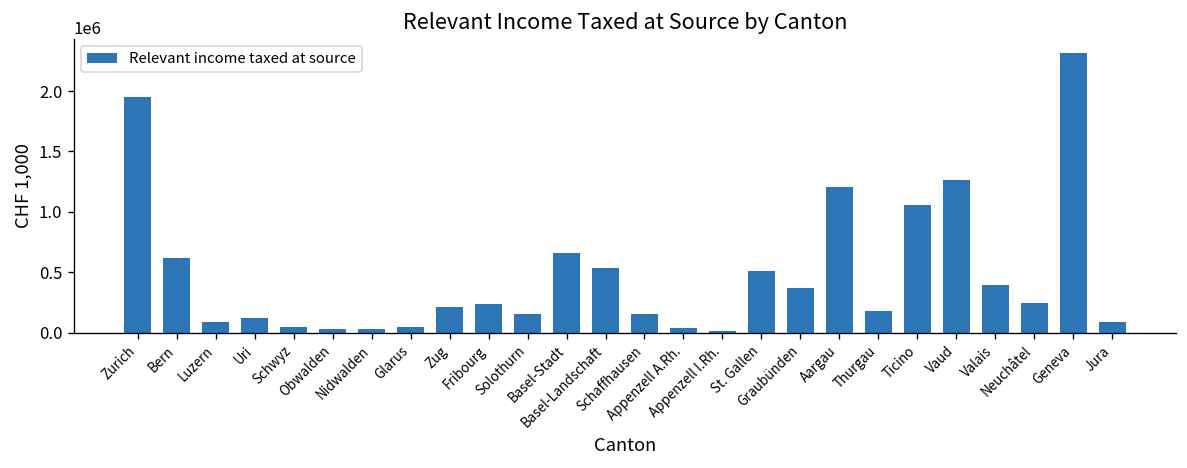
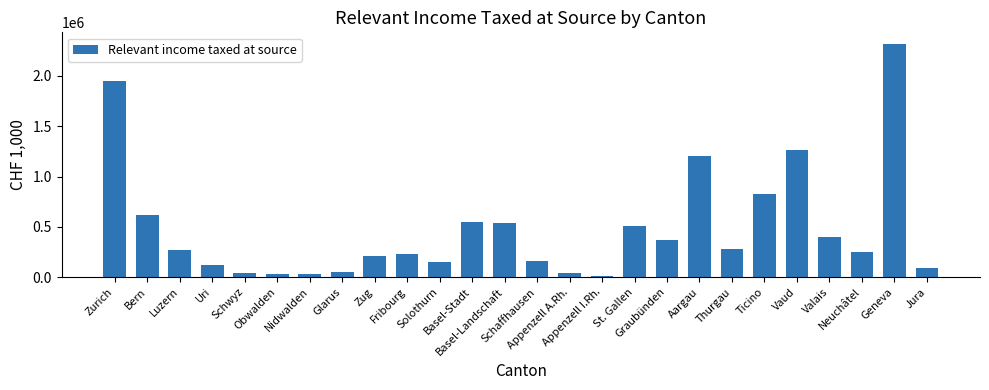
Luzern: 90000 -> 270000
Basel-Stadt: 660000 -> 550000
Thurgau: 180000 -> 280000
Ticino: 1050000 -> 830000
